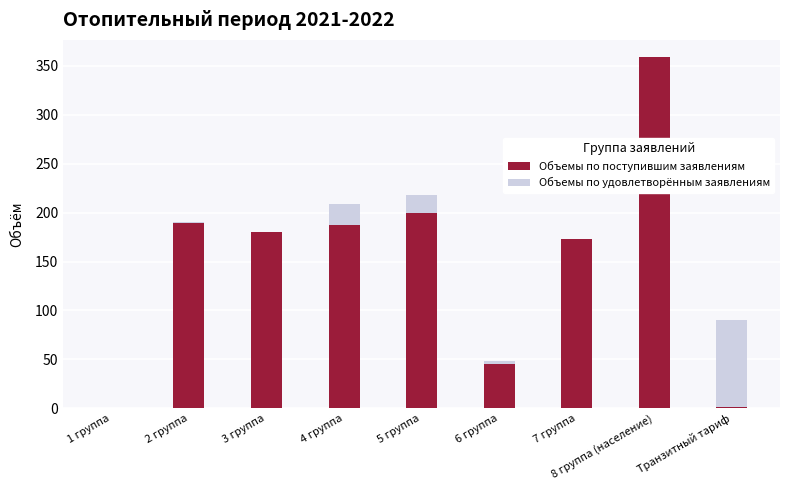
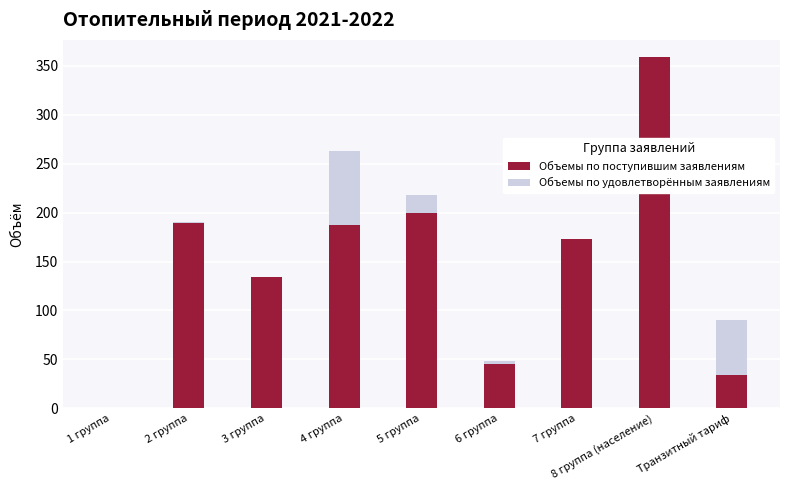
Объемы по поступившим заявлениям, 3 группа: 180 -> 130
Объемы по удовлетворённым заявлениям, 4 группа: 210 -> 260
Объемы по поступившим заявлениям, Транзитный тариф: 0 -> 30
